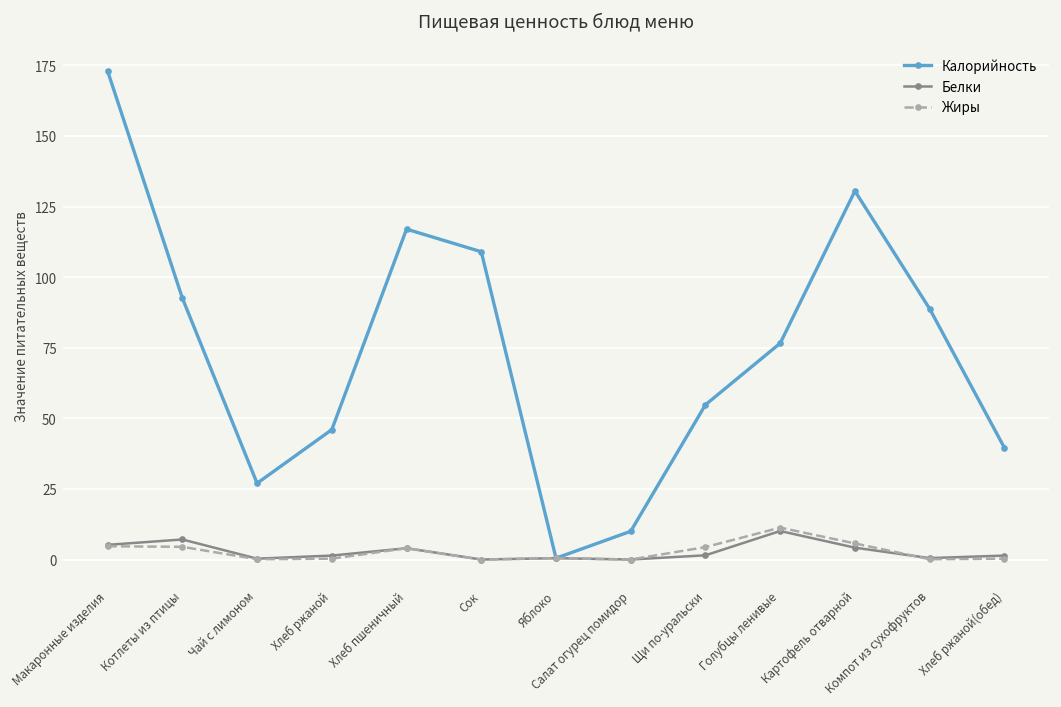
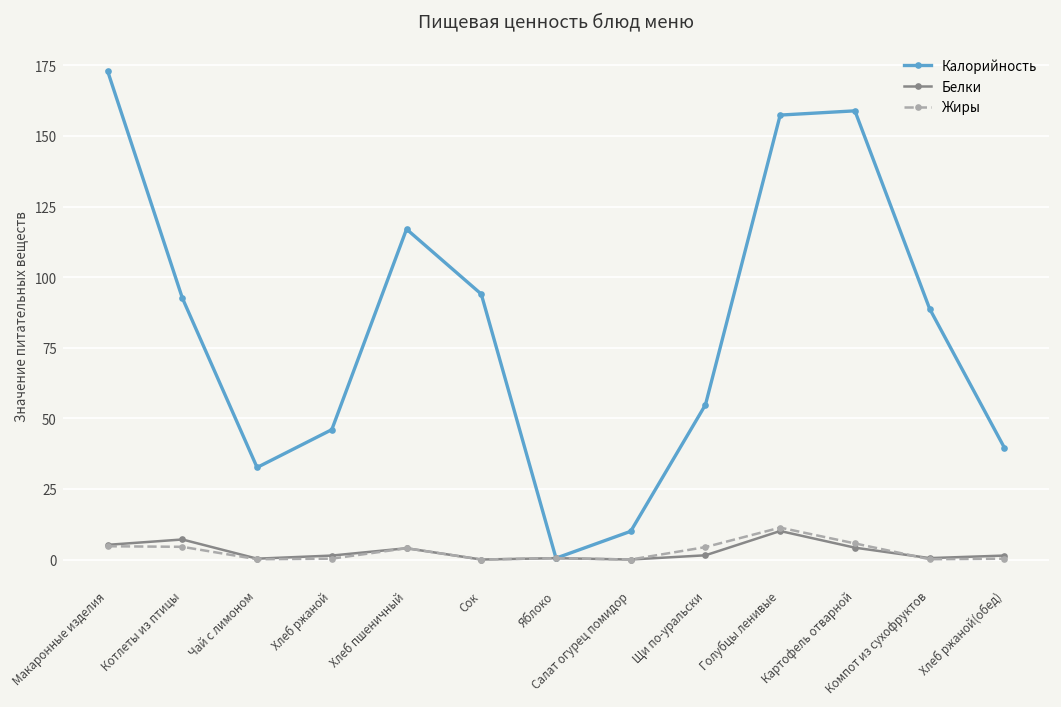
Калорийность, Чай с лимоном: 27 -> 33
Калорийность, Сок: 109 -> 94
Калорийность, Голубцы ленивые: 77 -> 157
Калорийность, Картофель отварной: 131 -> 159
